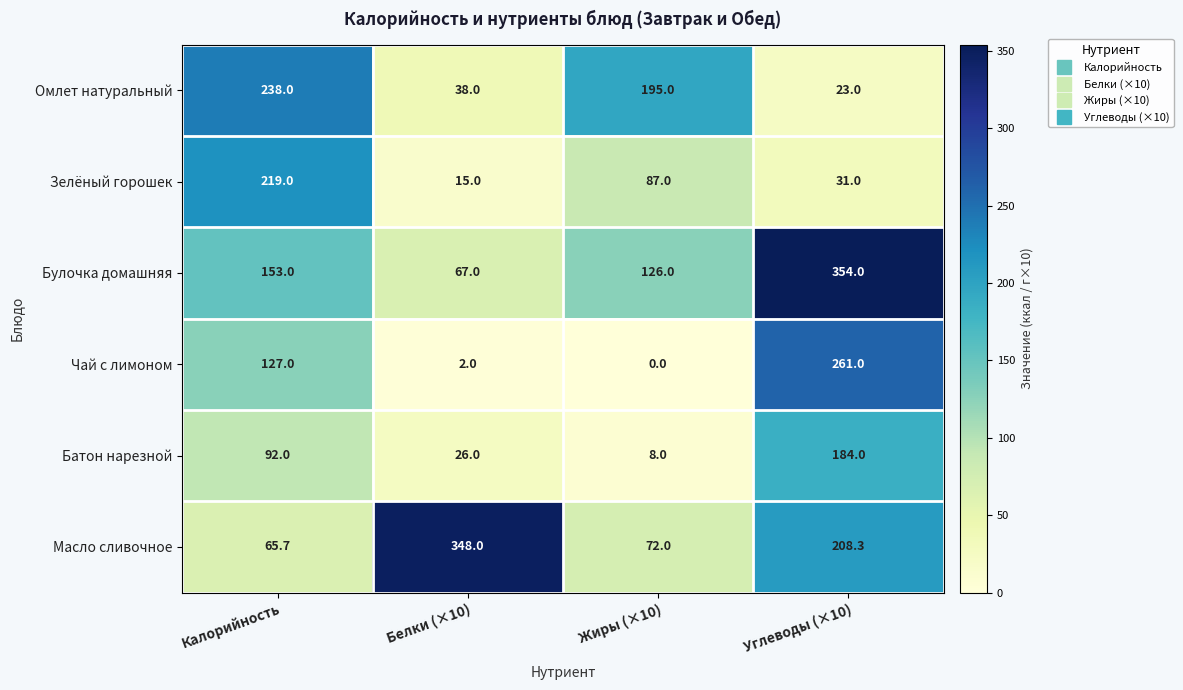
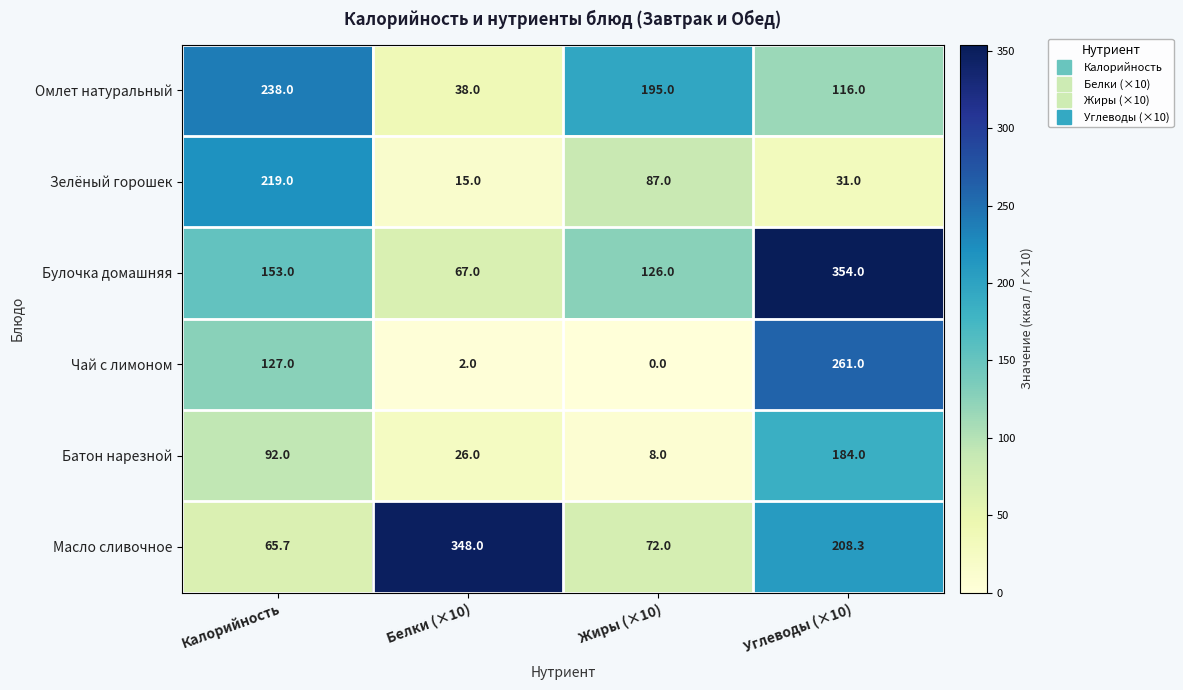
Омлет натуральный, Углеводы (×10): 23.0 -> 116.0
